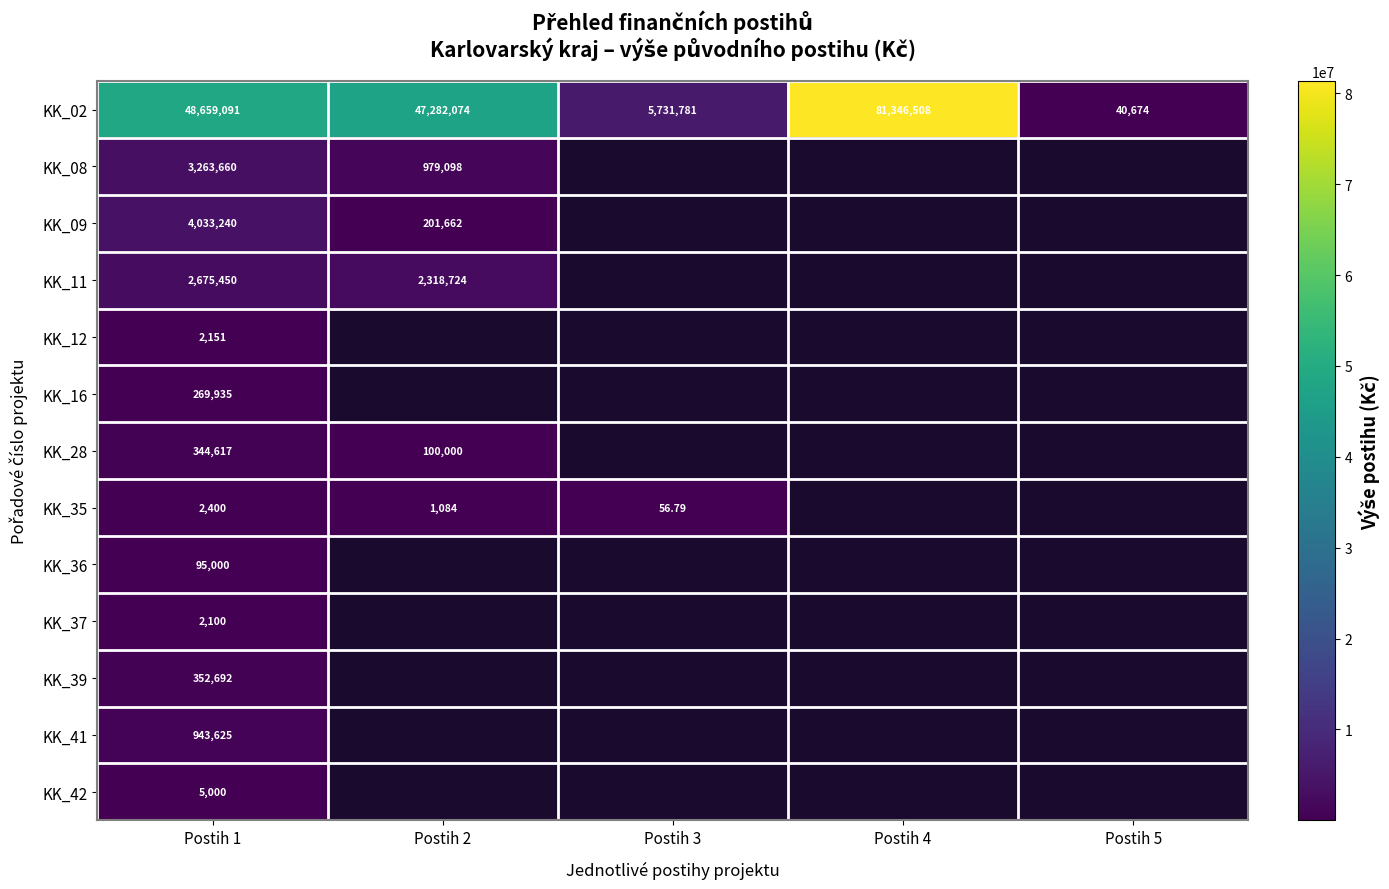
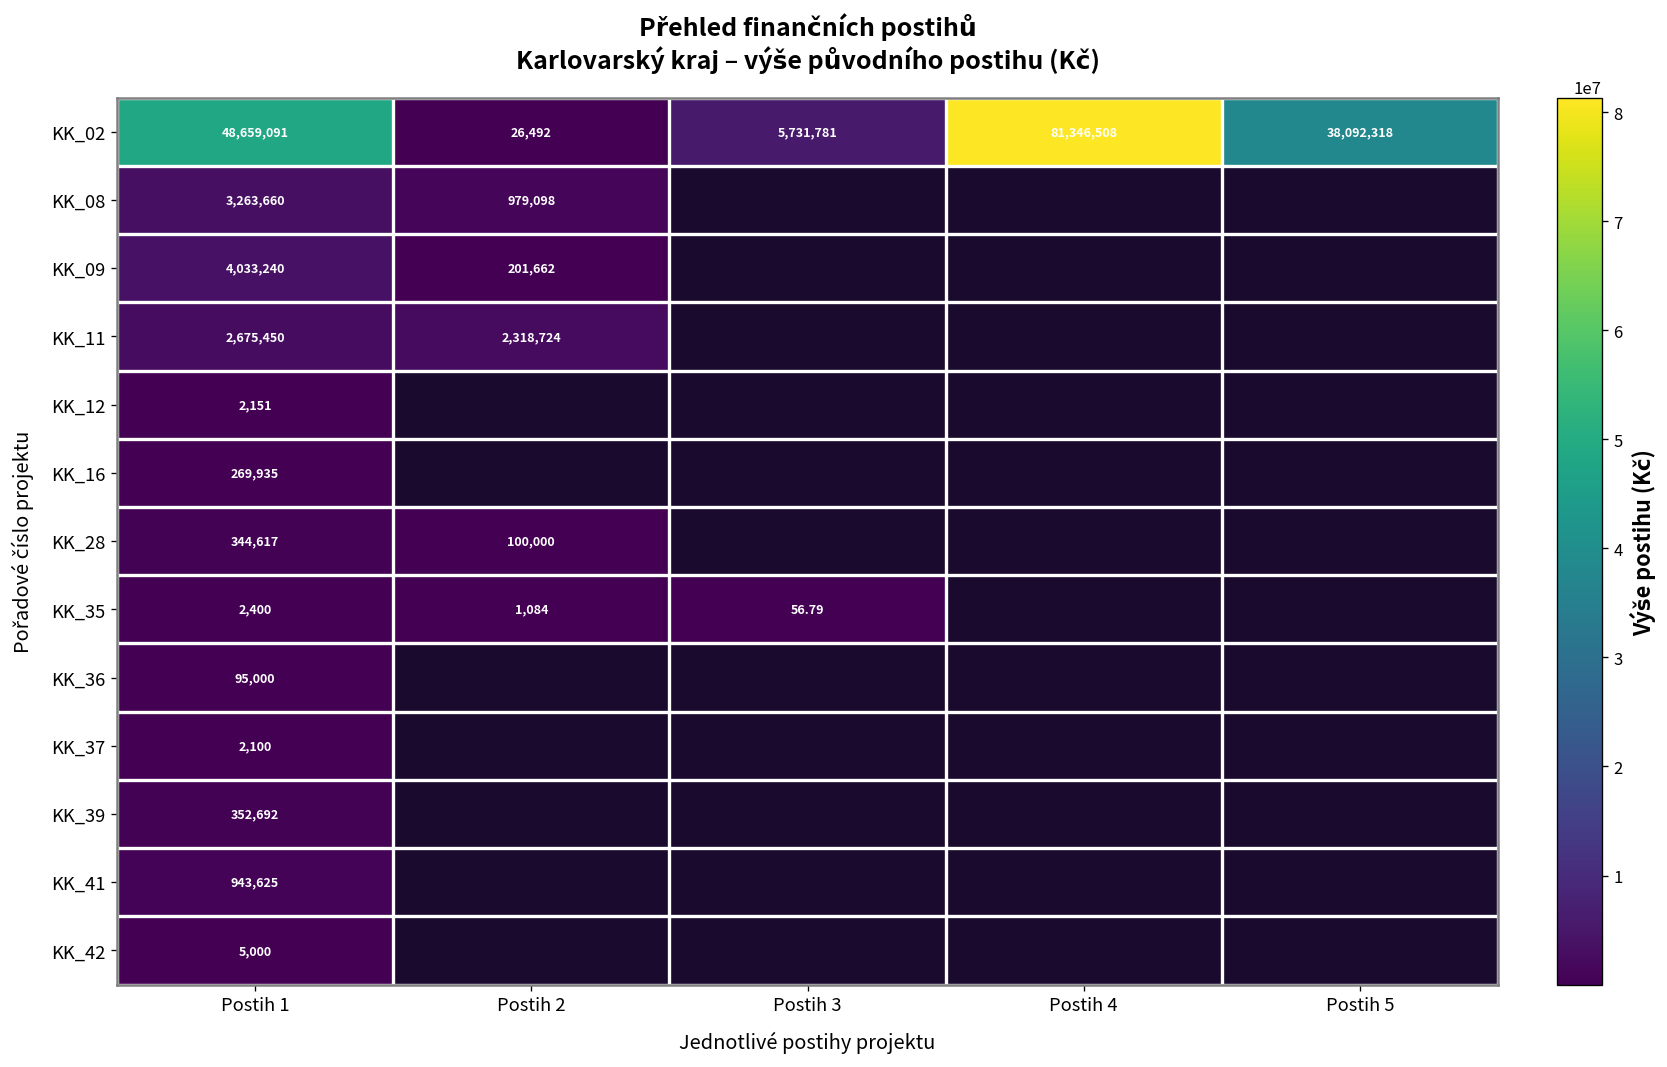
KK_02, Postih 2: 47,282,074 -> 26,492
KK_02, Postih 5: 40,674 -> 38,092,318
